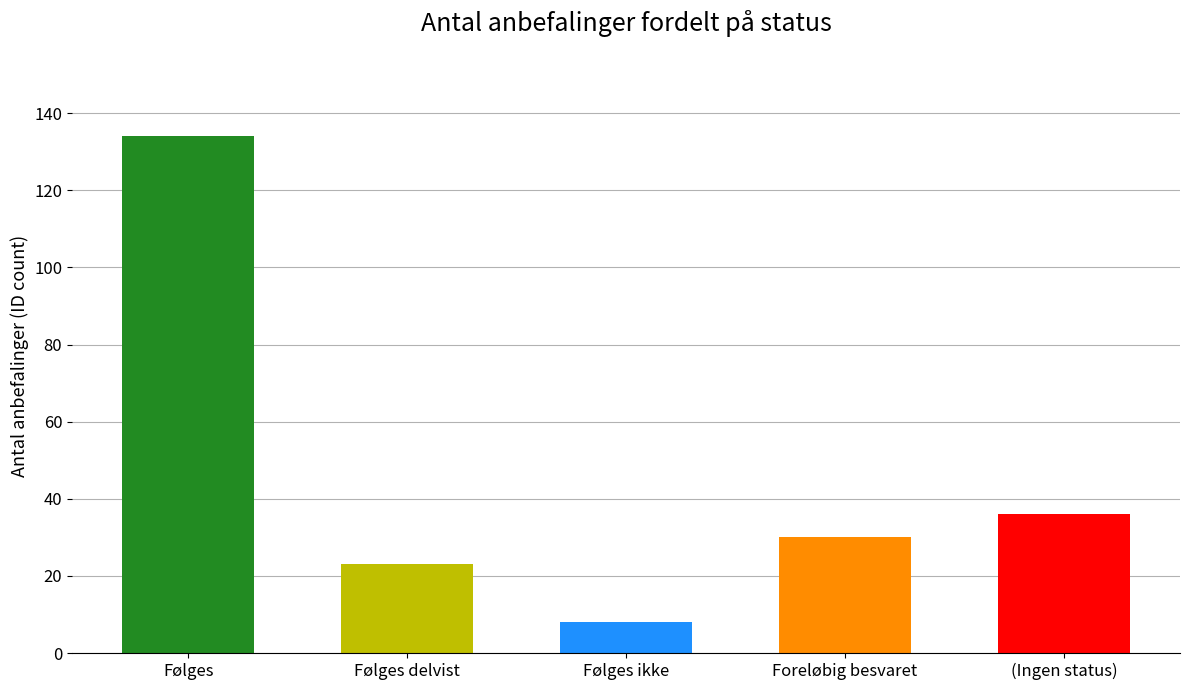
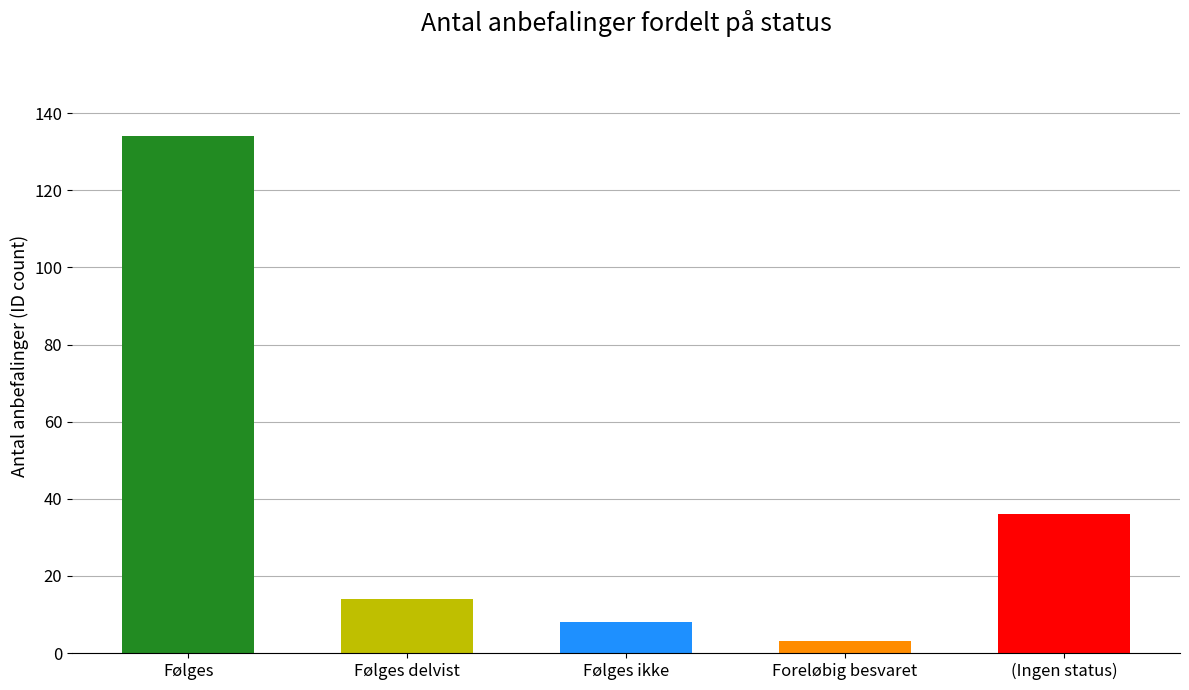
Følges delvist: 23 -> 14
Foreløbig besvaret: 30 -> 3
